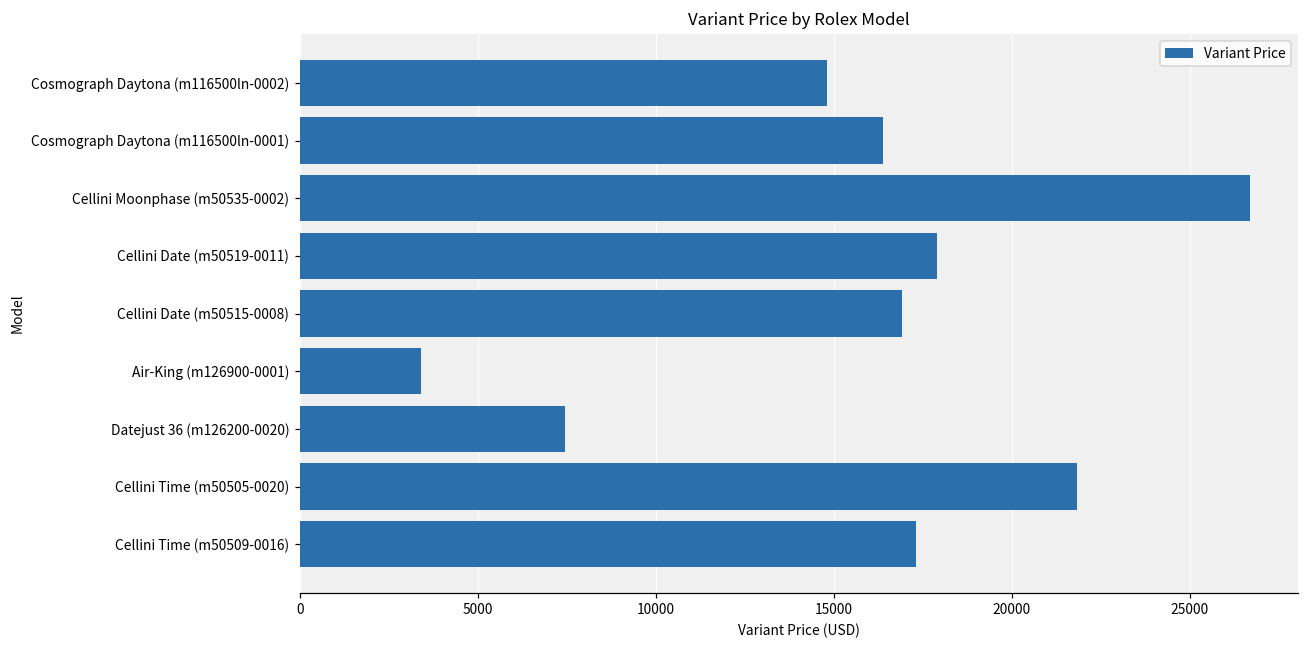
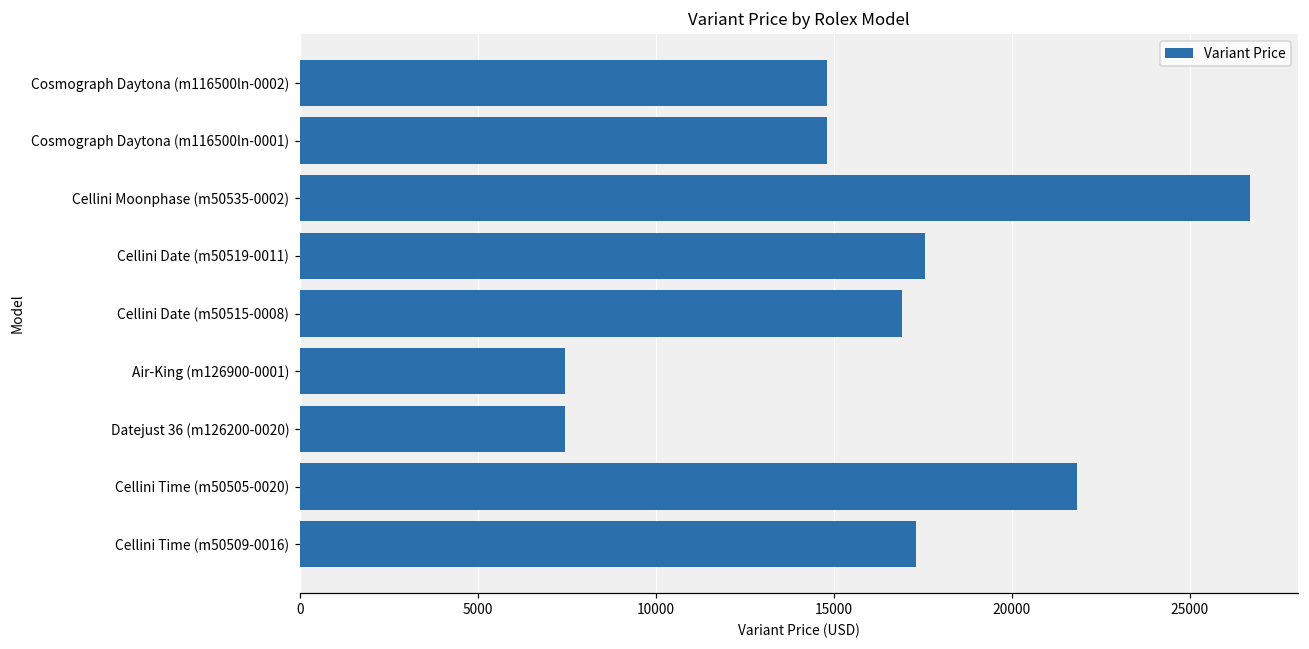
Cosmograph Daytona (m116500ln-0001): 16400 -> 14800
Cellini Date (m50519-0011): 17900 -> 17500
Air-King (m126900-0001): 3400 -> 7500
